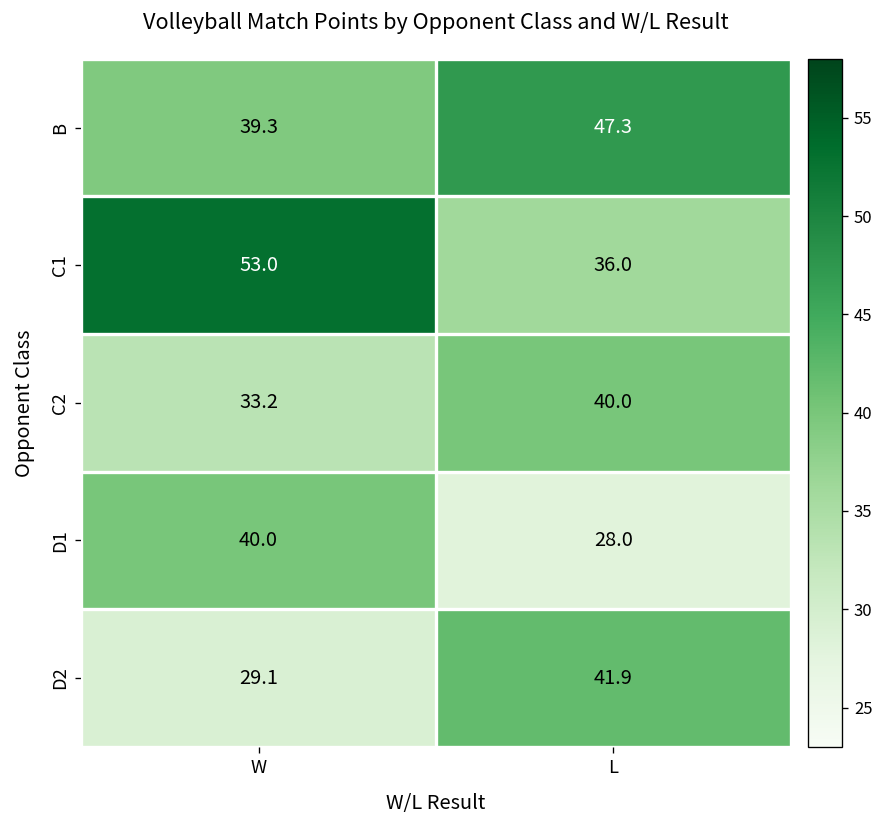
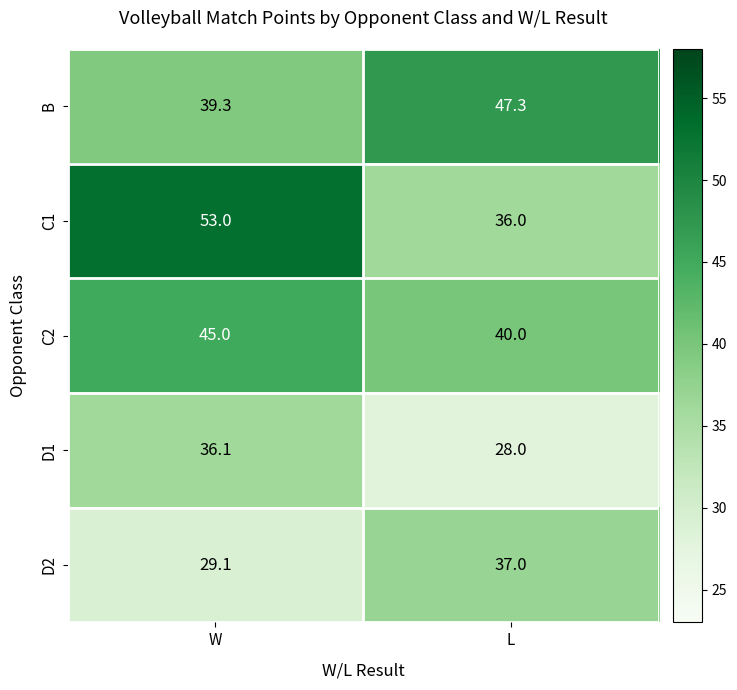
C2, W: 33.2 -> 45.0
D1, W: 40.0 -> 36.1
D2, L: 41.9 -> 37.0
